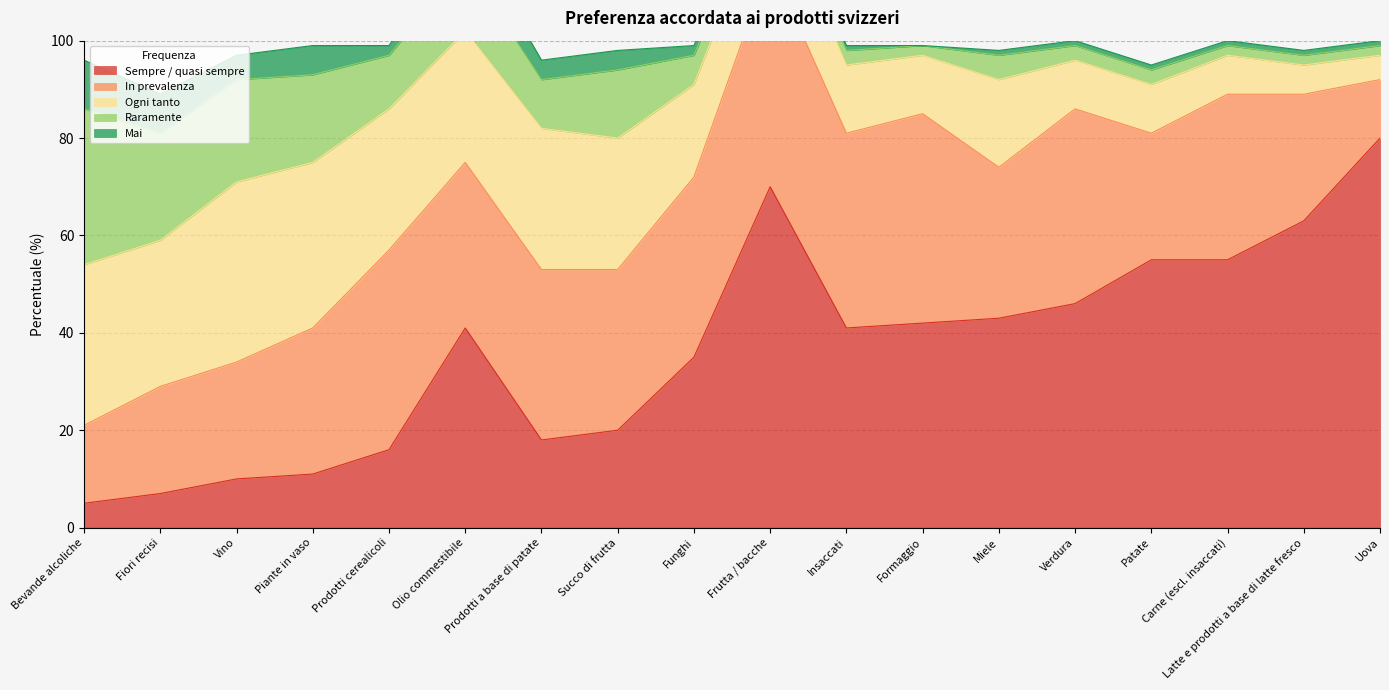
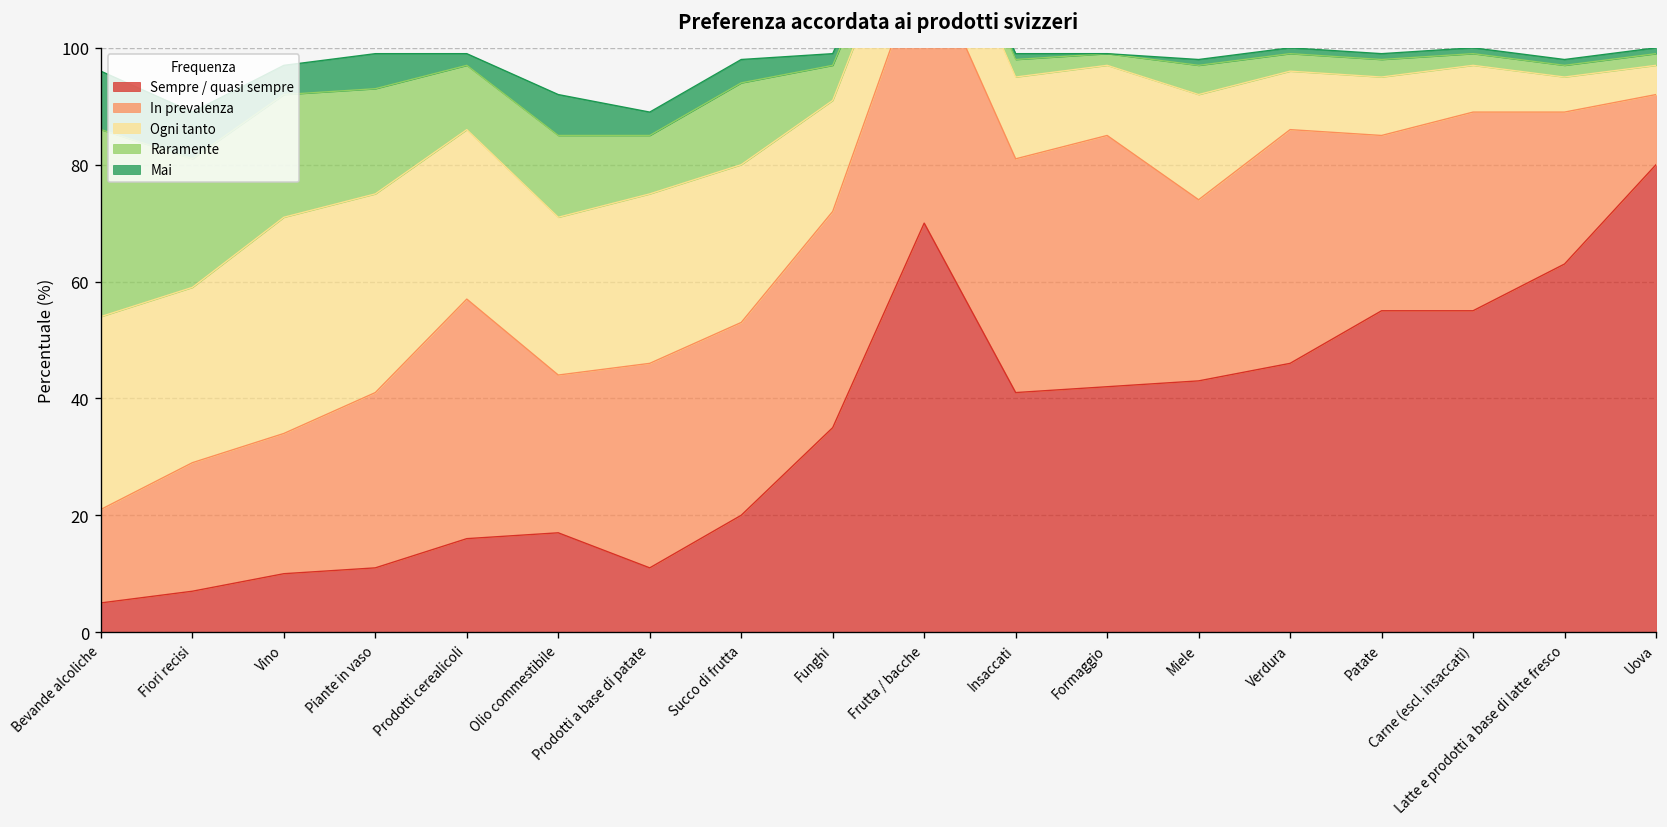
Sempre / quasi sempre, Olio commestibile: 41 -> 17
In prevalenza, Olio commestibile: 34 -> 27
Sempre / quasi sempre, Prodotti a base di patate: 18 -> 11
In prevalenza, Patate: 26 -> 30
